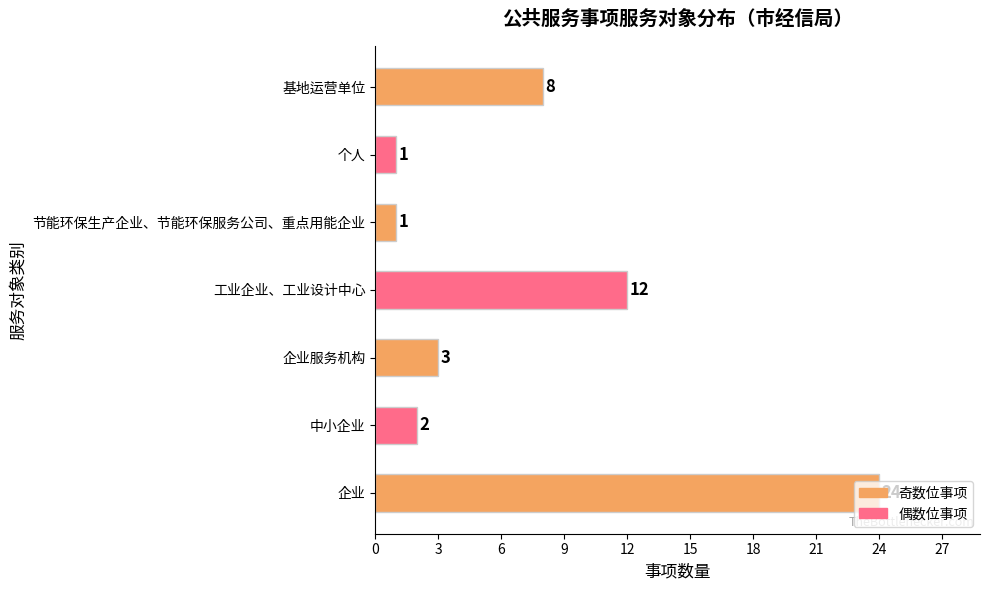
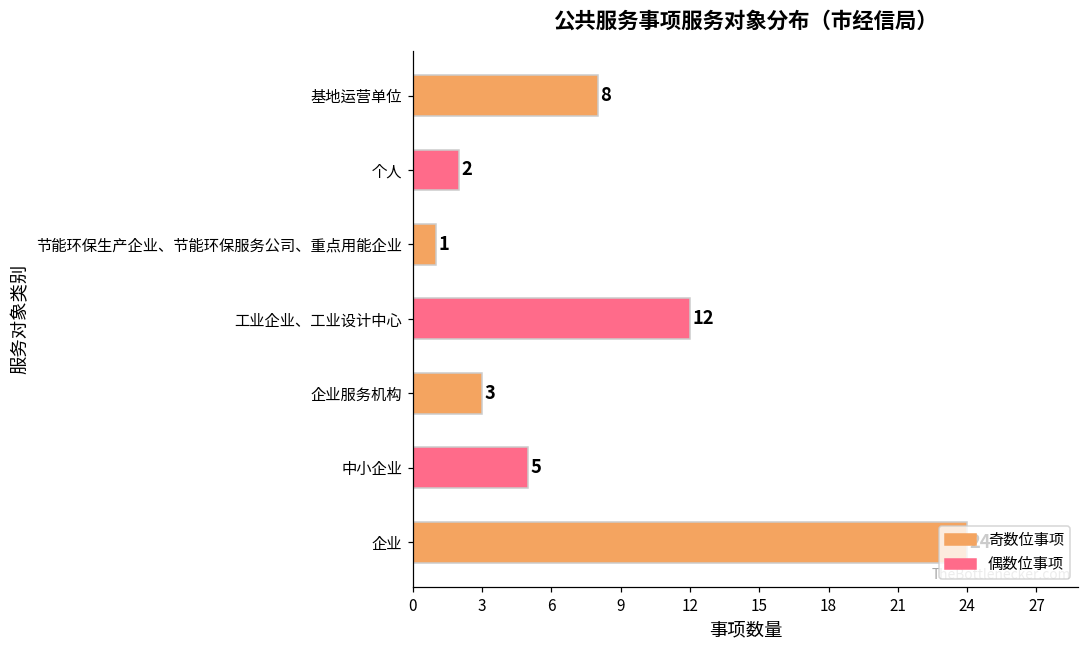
个人: 1 -> 2
中小企业: 2 -> 5
